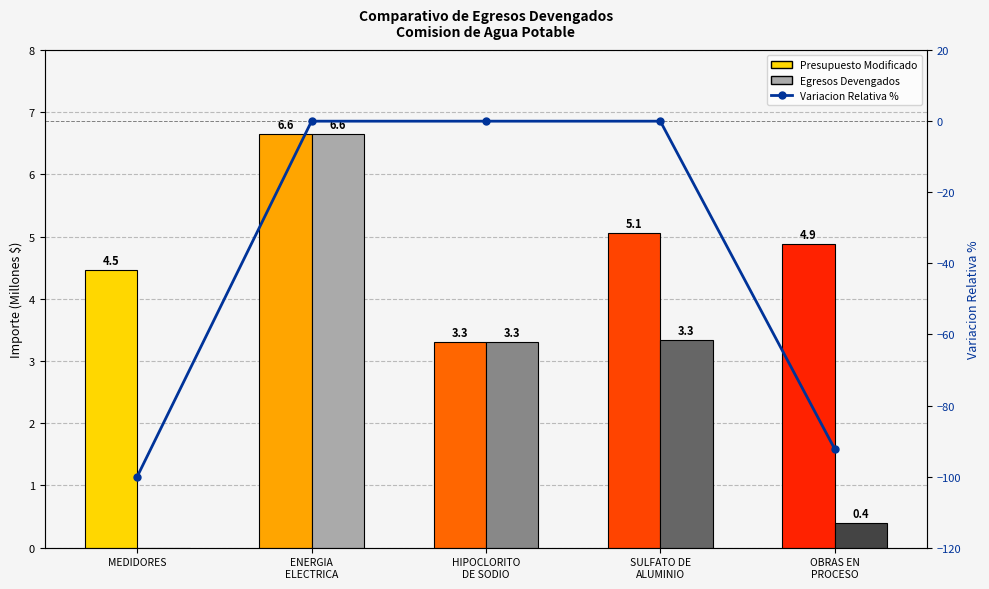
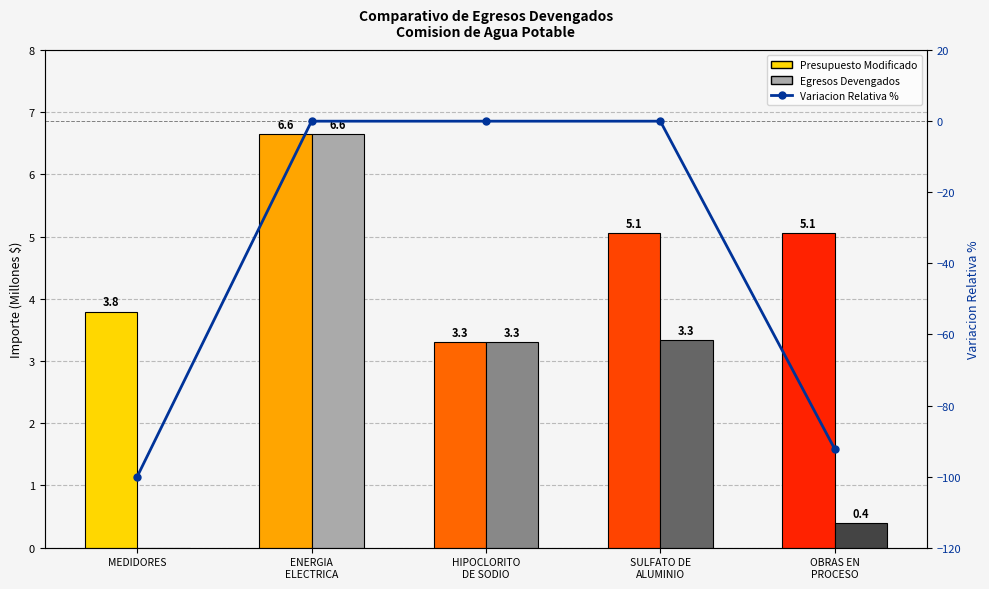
Presupuesto Modificado, MEDIDORES: 4.5 -> 3.8
Presupuesto Modificado, OBRAS EN PROCESO: 4.9 -> 5.1
